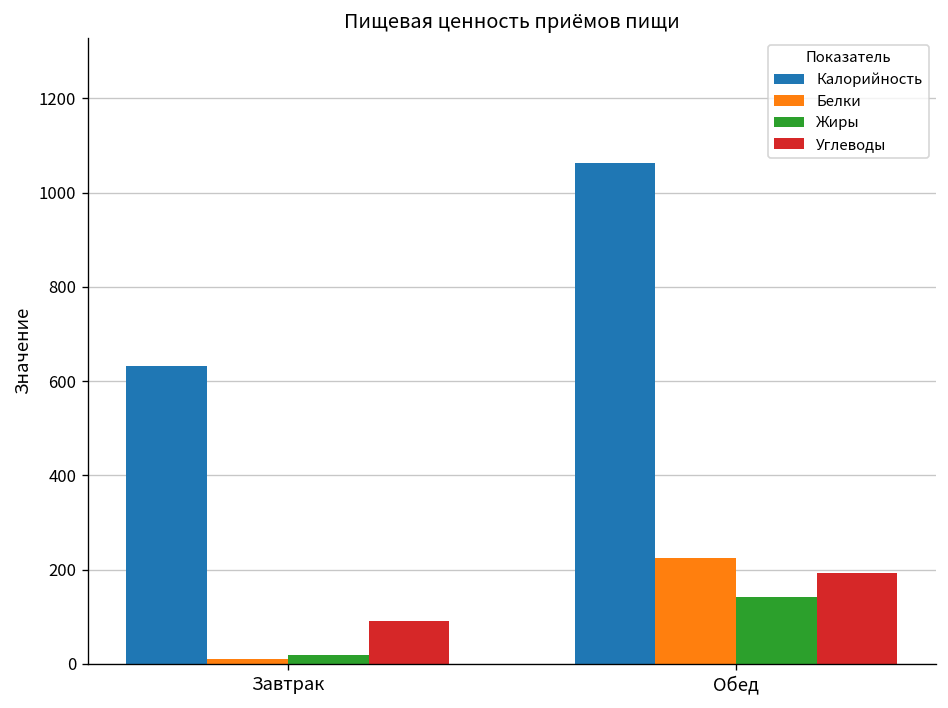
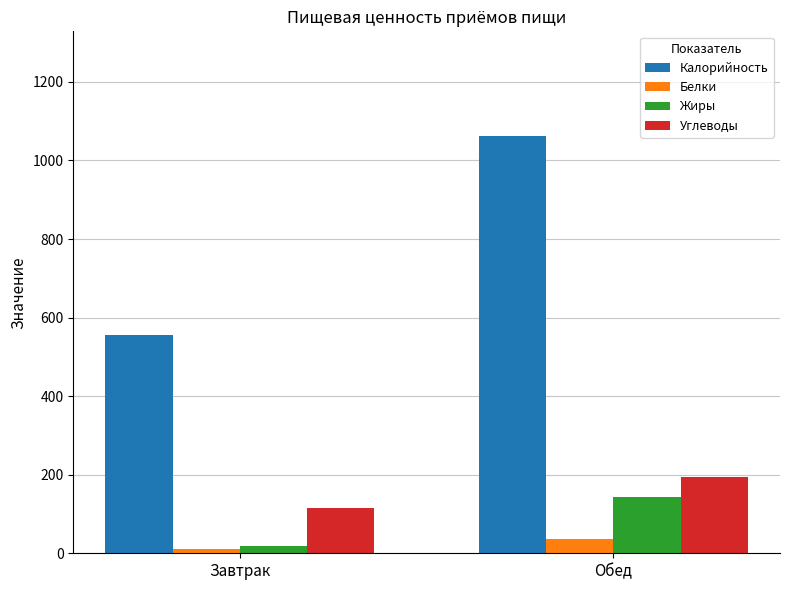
Калорийность, Завтрак: 630 -> 560
Углеводы, Завтрак: 90 -> 120
Белки, Обед: 220 -> 40
